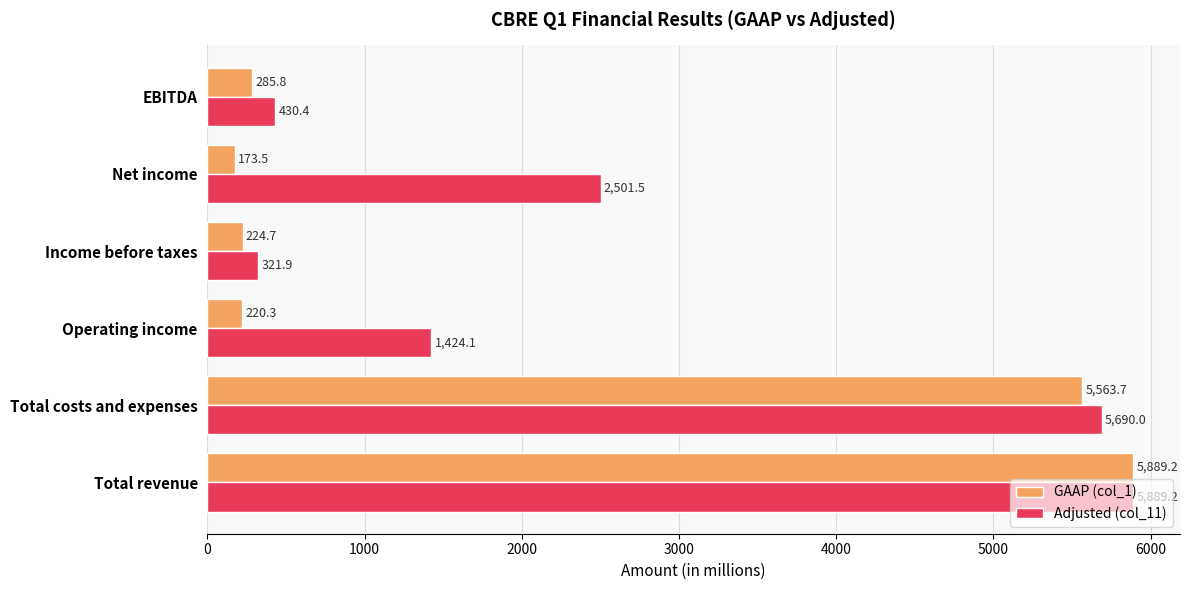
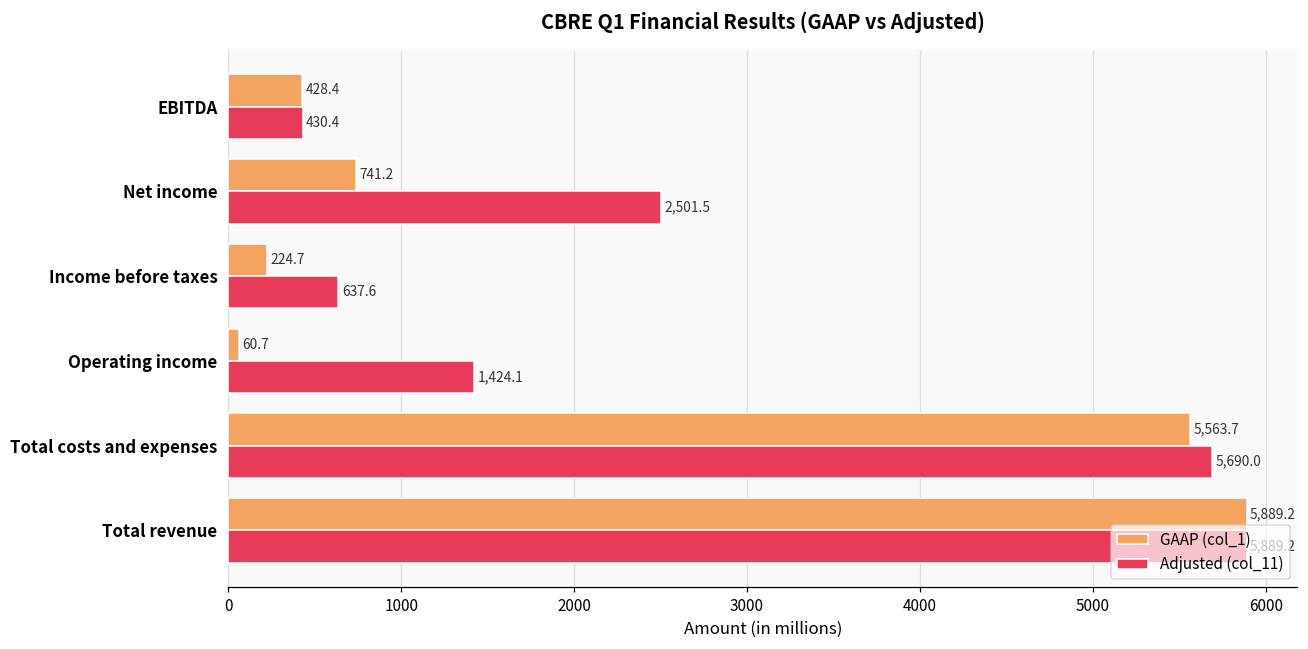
GAAP (col_1), EBITDA: 285.8 -> 428.4
GAAP (col_1), Net income: 173.5 -> 741.2
Adjusted (col_11), Income before taxes: 321.9 -> 637.6
GAAP (col_1), Operating income: 220.3 -> 60.7
